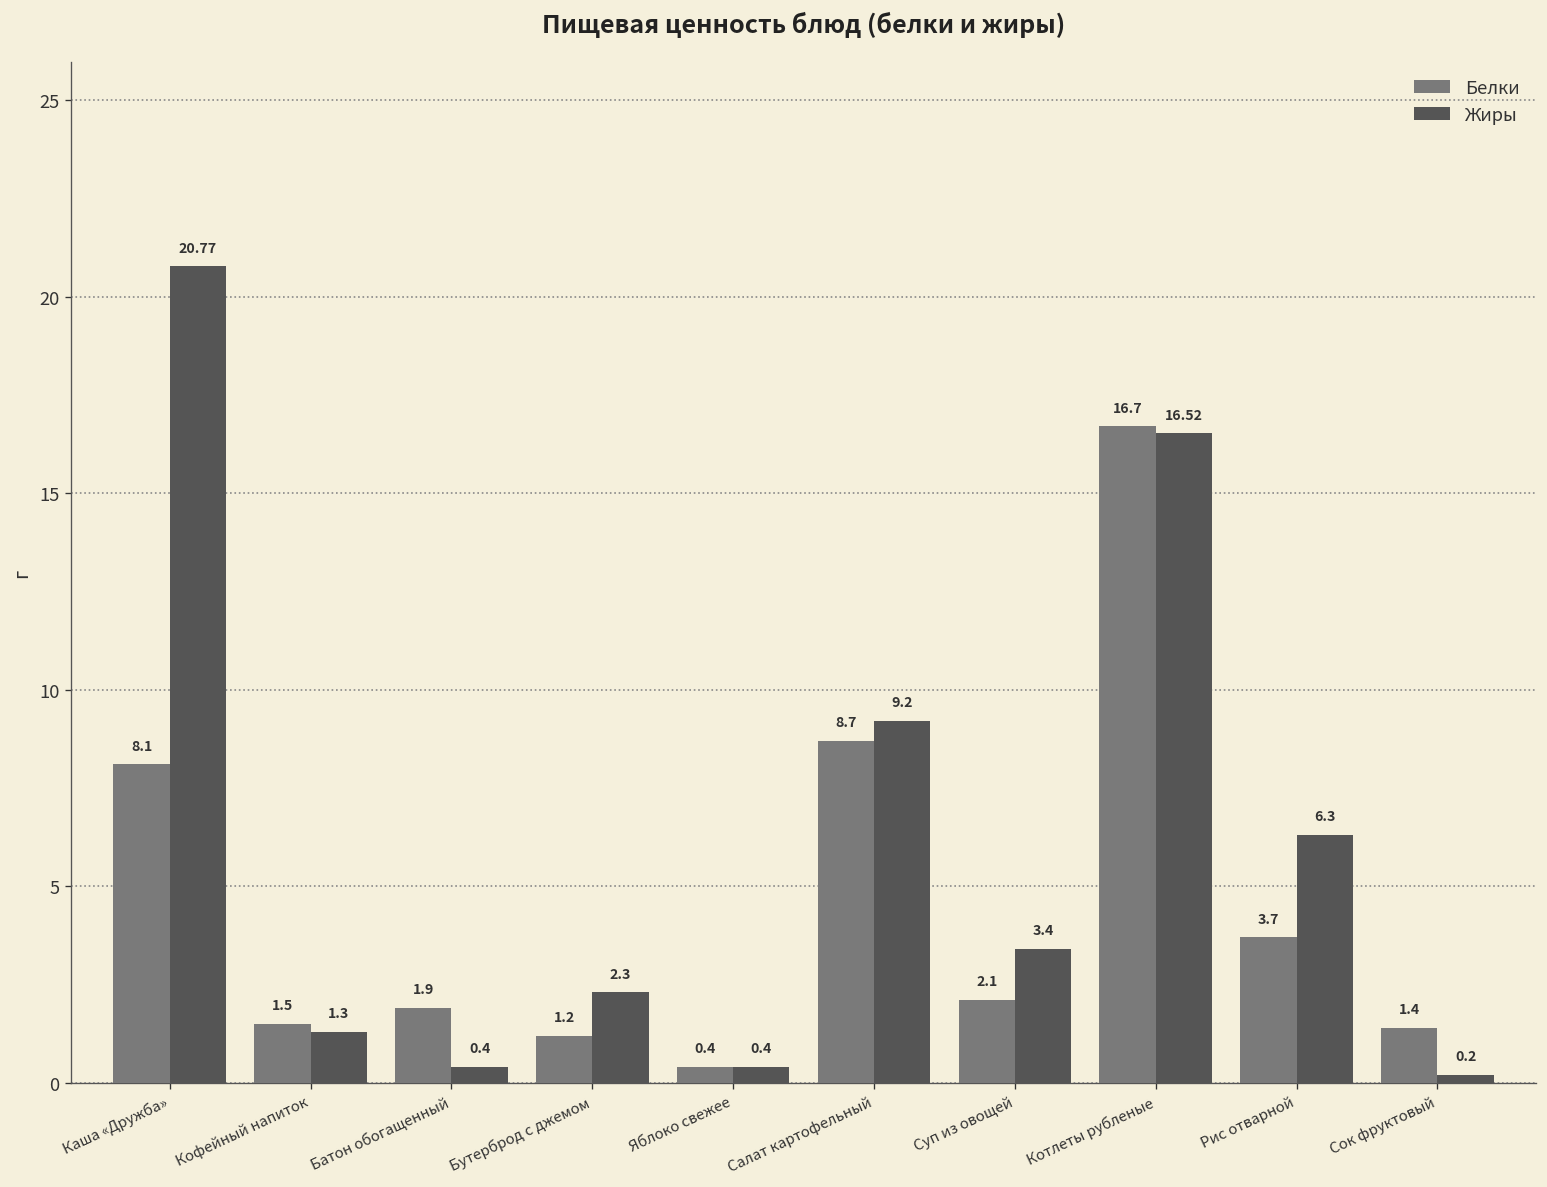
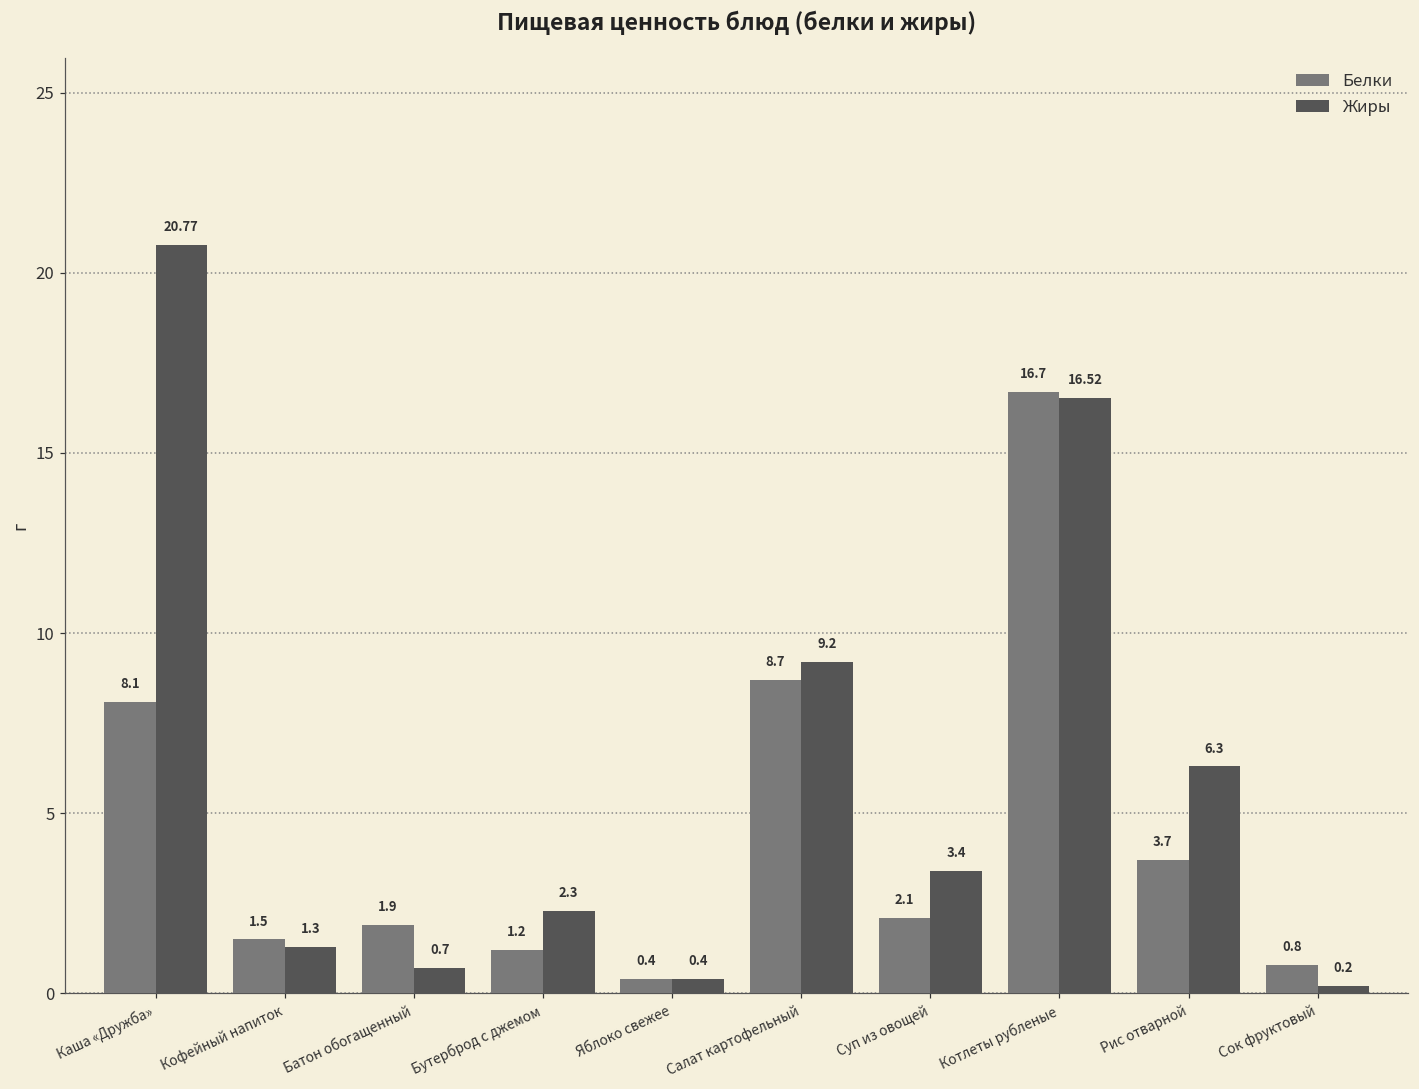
Жиры, Батон обогащенный: 0.4 -> 0.7
Белки, Сок фруктовый: 1.4 -> 0.8
